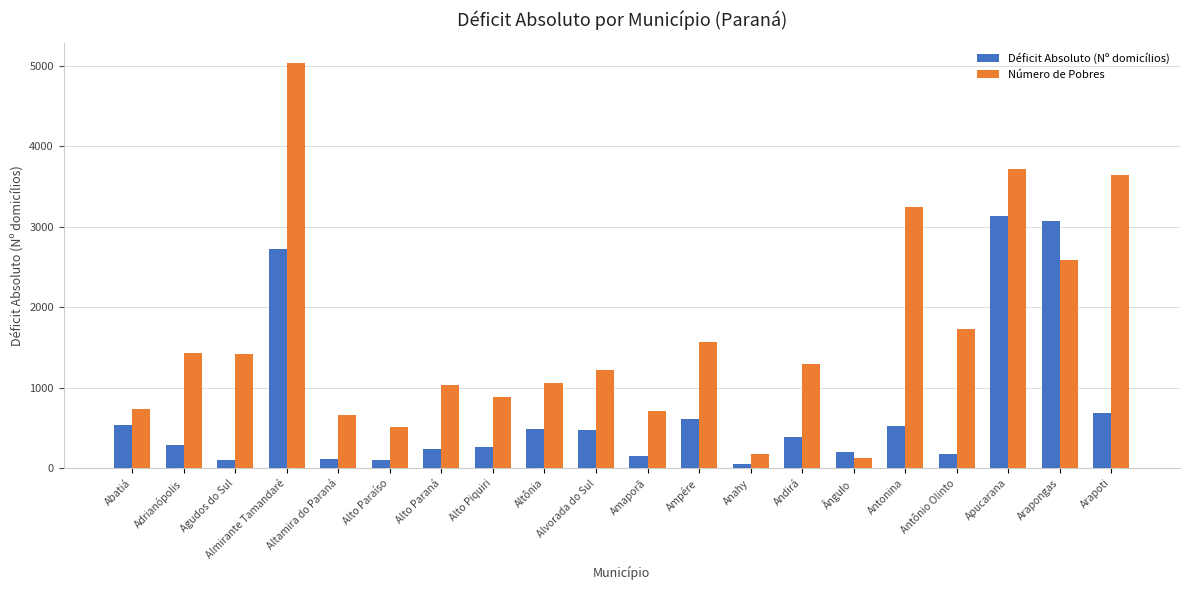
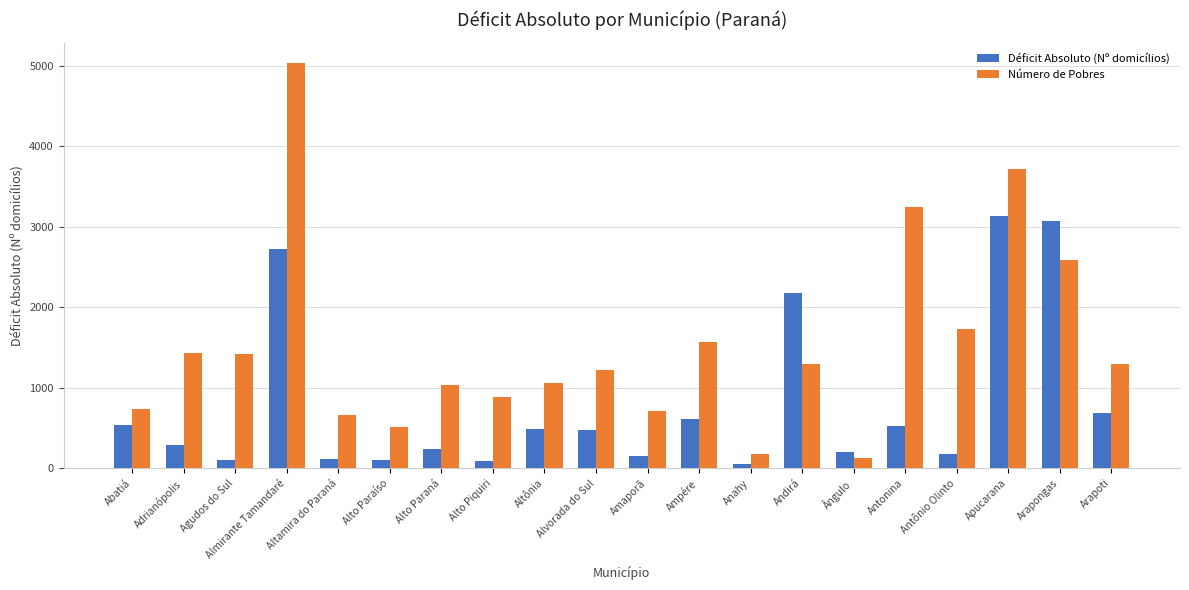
Déficit Absoluto (Nº domicílios), Alto Piquiri: 300 -> 100
Déficit Absoluto (Nº domicílios), Andirá: 400 -> 2200
Número de Pobres, Arapoti: 3600 -> 1300
